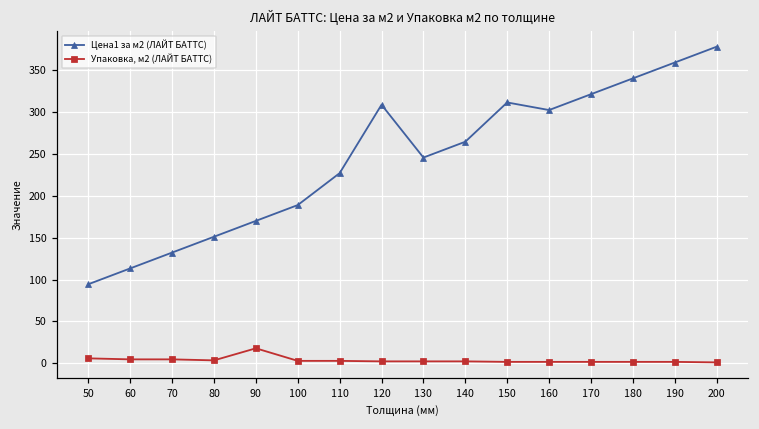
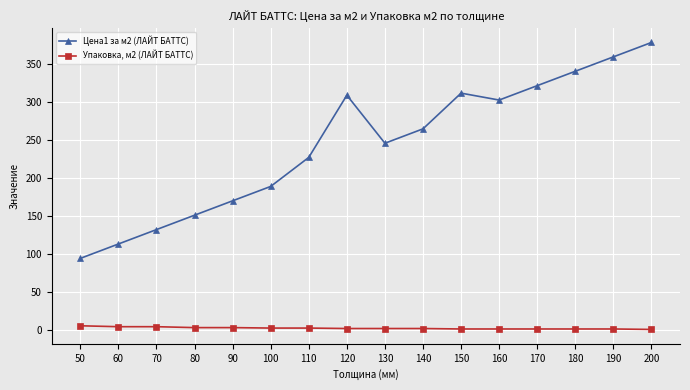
Упаковка, м2 (ЛАЙТ БАТТС), 90: 20 -> 0
